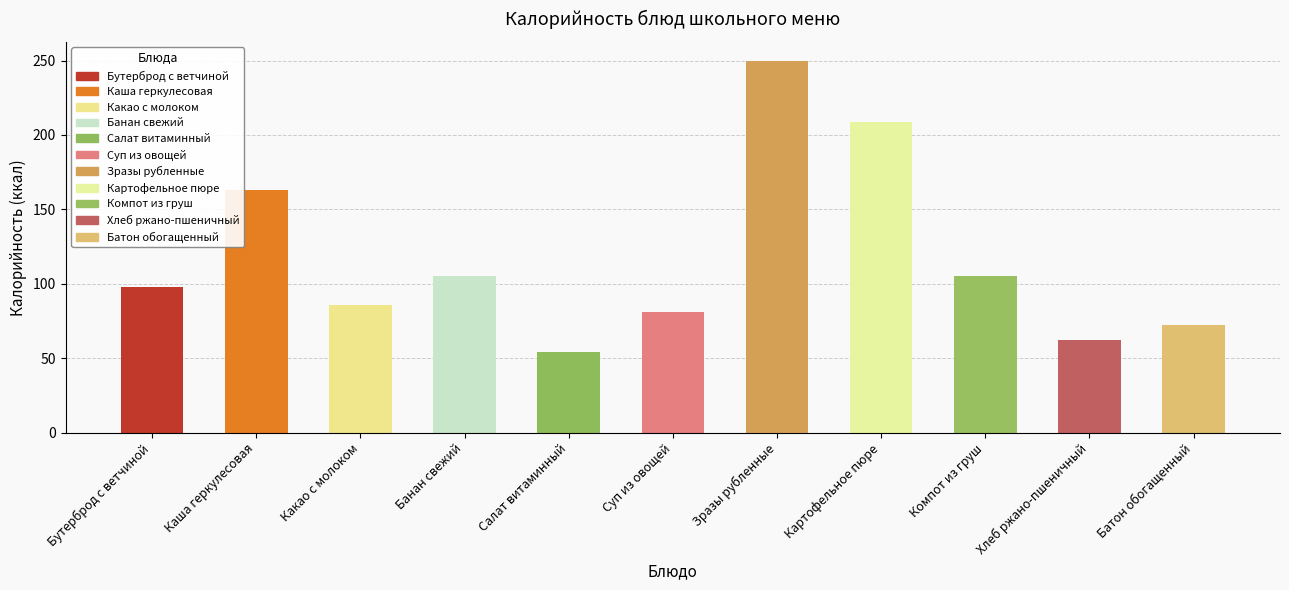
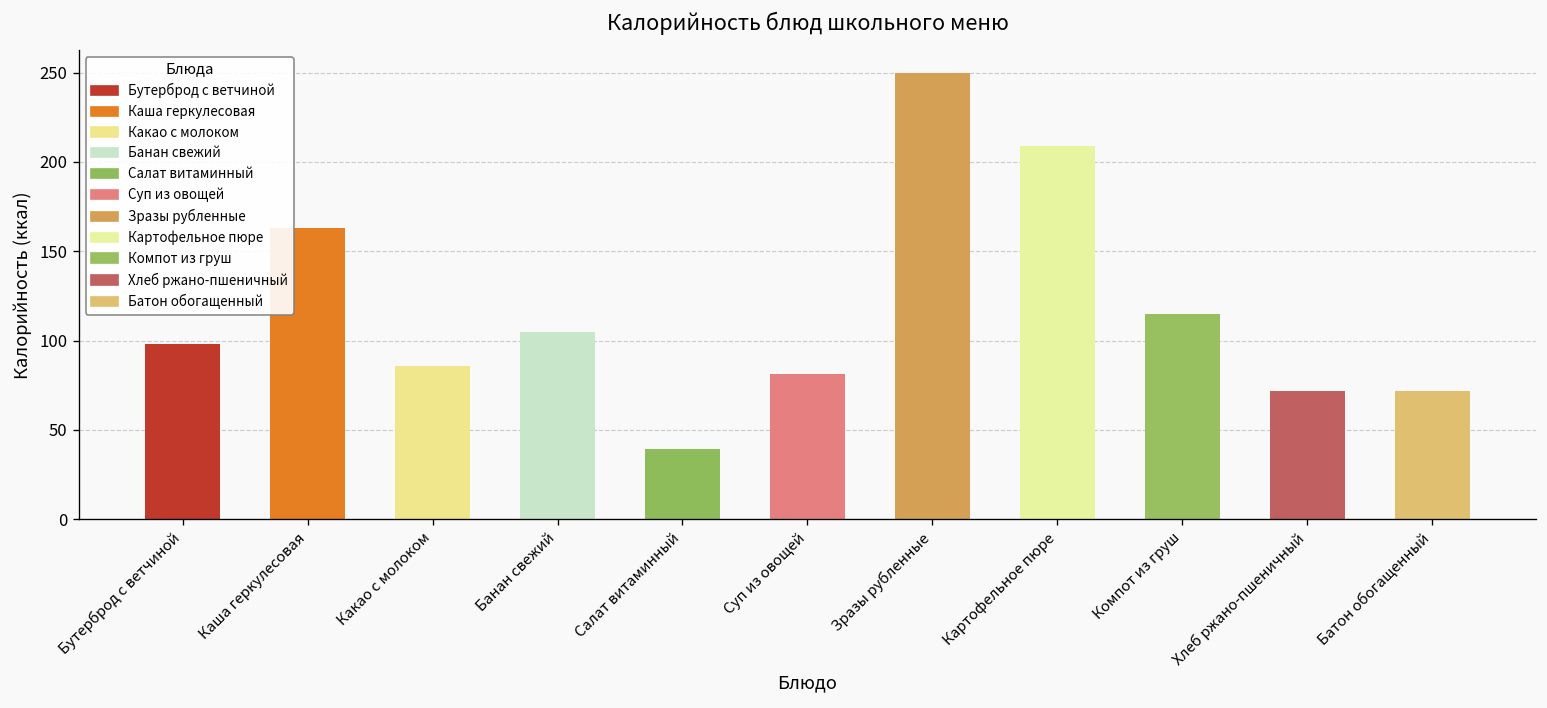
Салат витаминный: 54 -> 39
Компот из груш: 105 -> 115
Хлеб ржано-пшеничный: 62 -> 72
